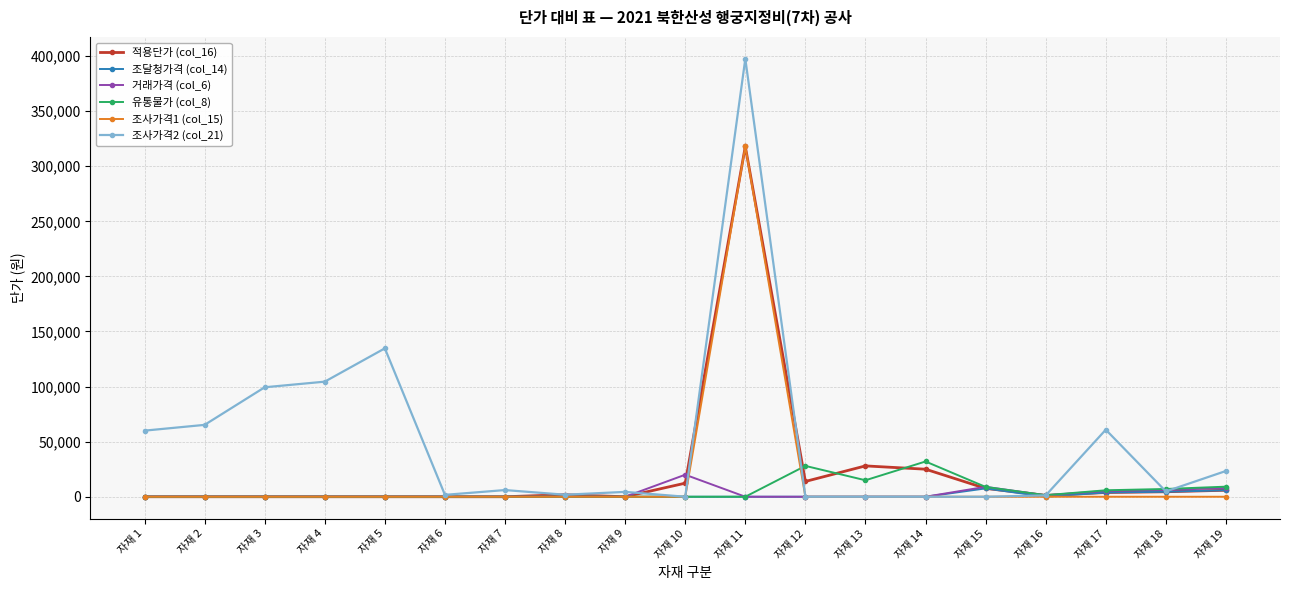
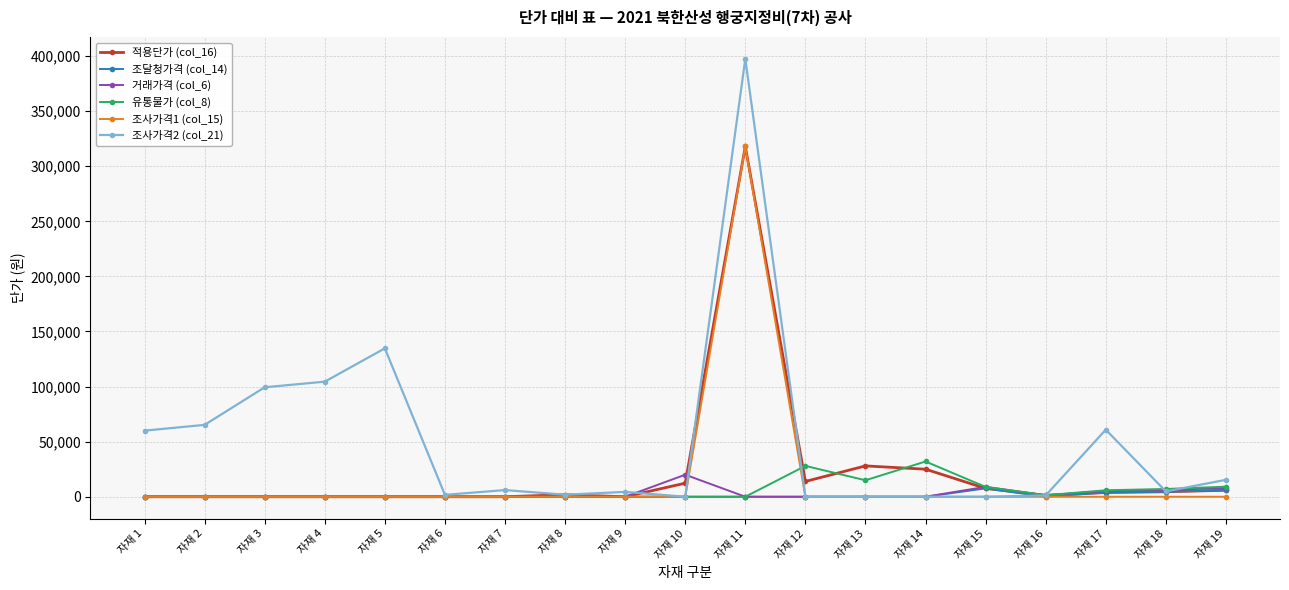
조사가격2 (col_21), 자재 19: 23,000 -> 15,000
